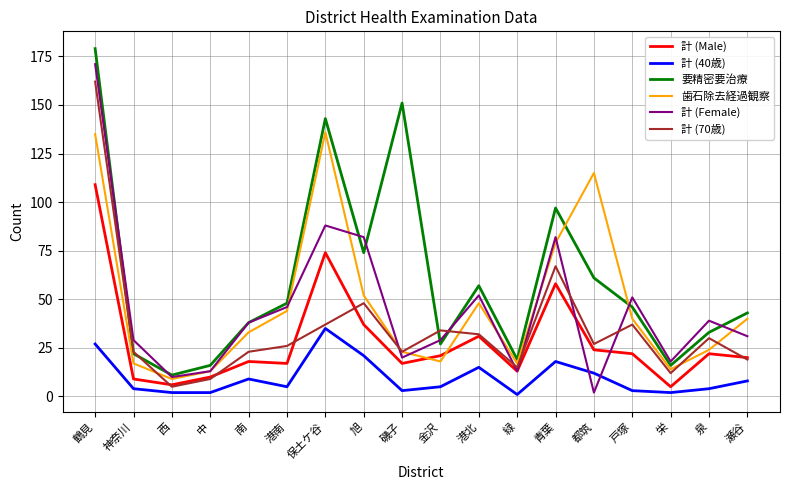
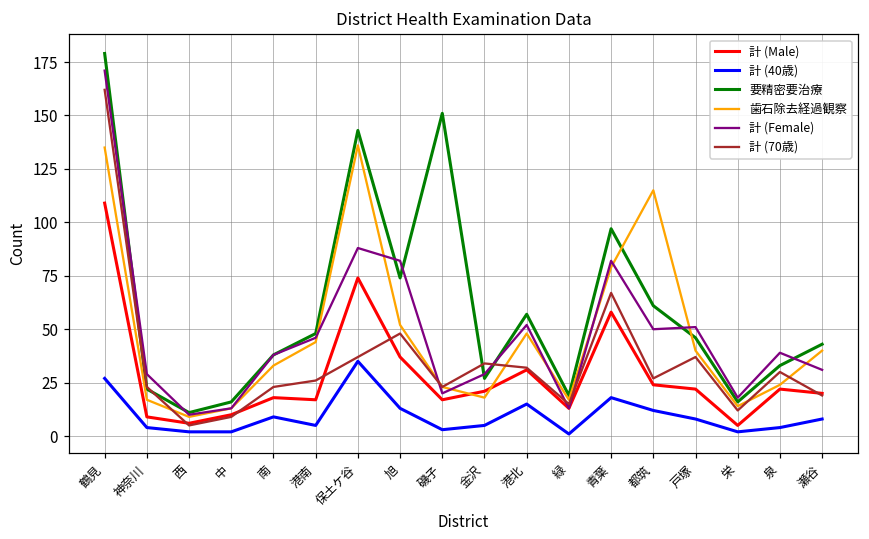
計 (40歳), 旭: 21 -> 13
計 (Female), 都筑: 2 -> 50
計 (40歳), 戸塚: 3 -> 8
